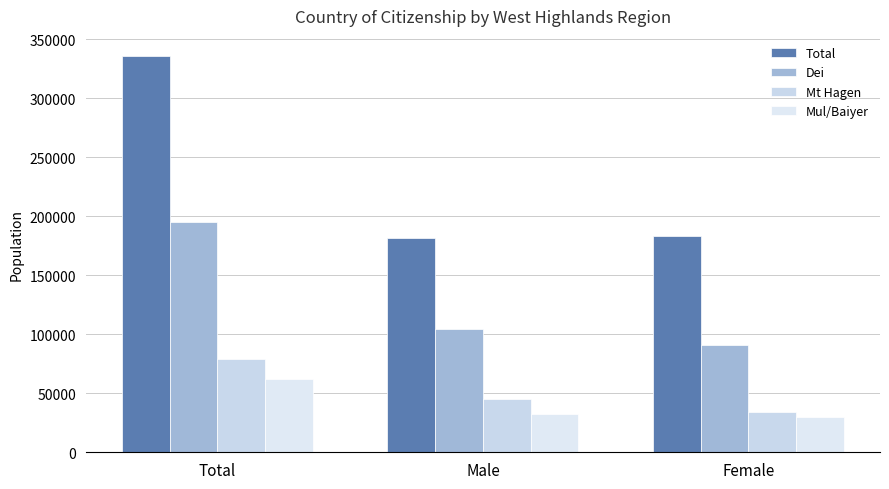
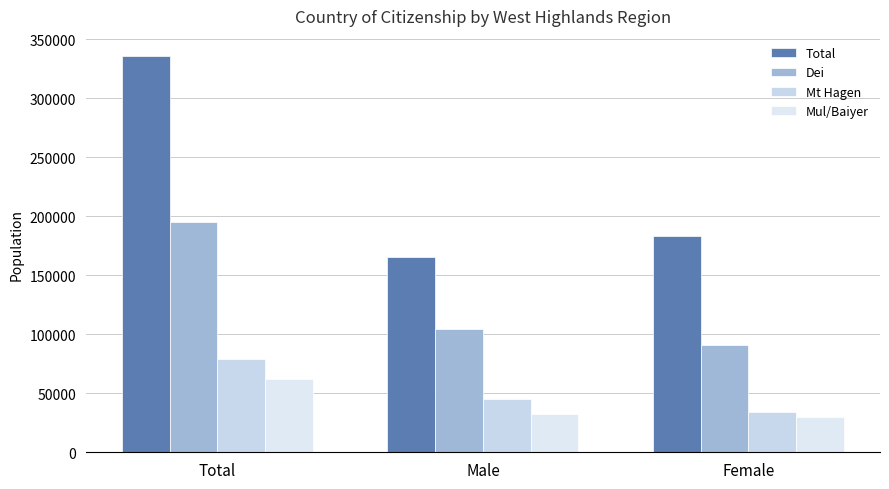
Total, Male: 181000 -> 165000
